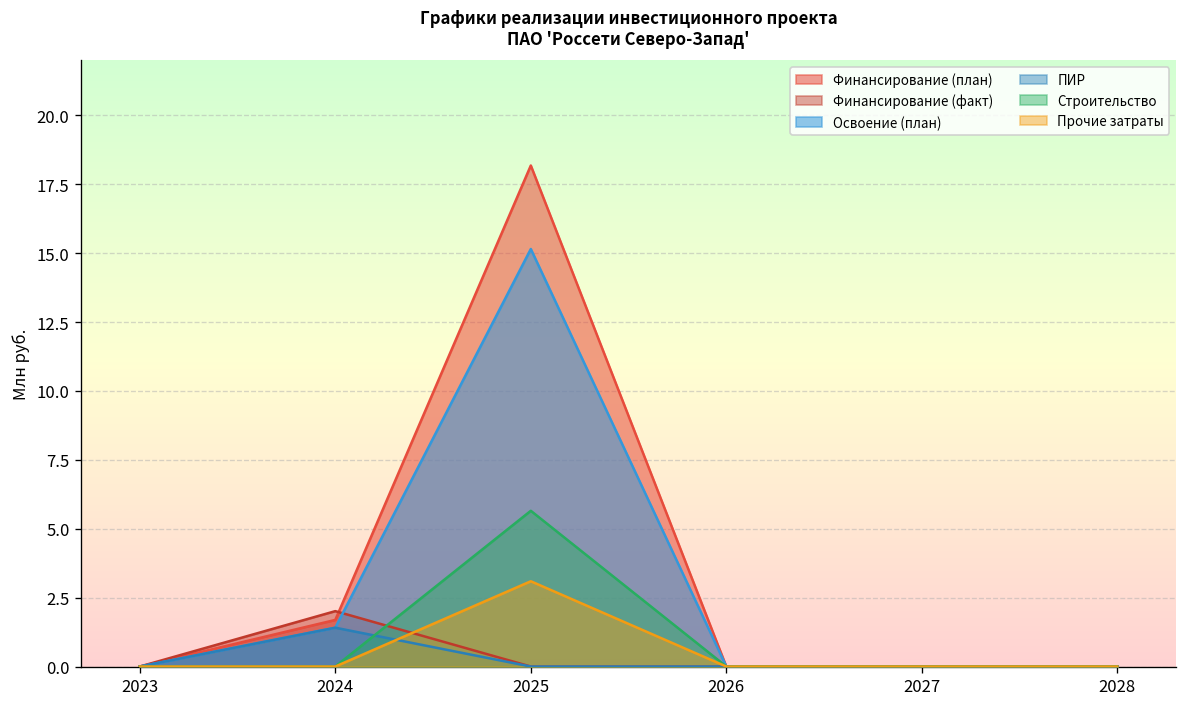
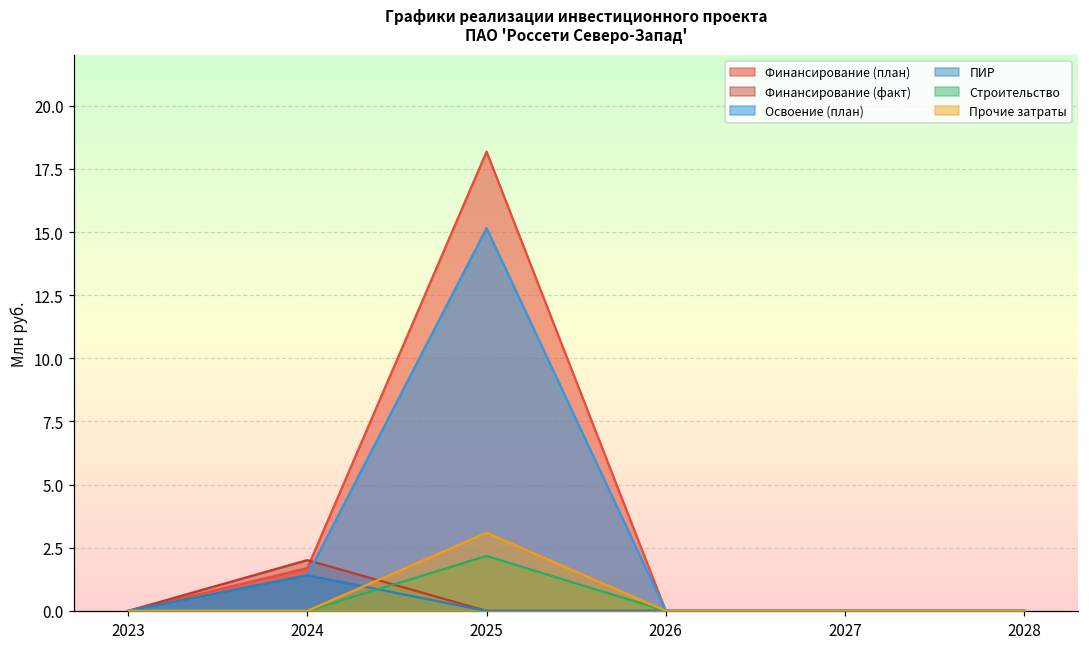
Строительство, 2025: 5.7 -> 2.2
